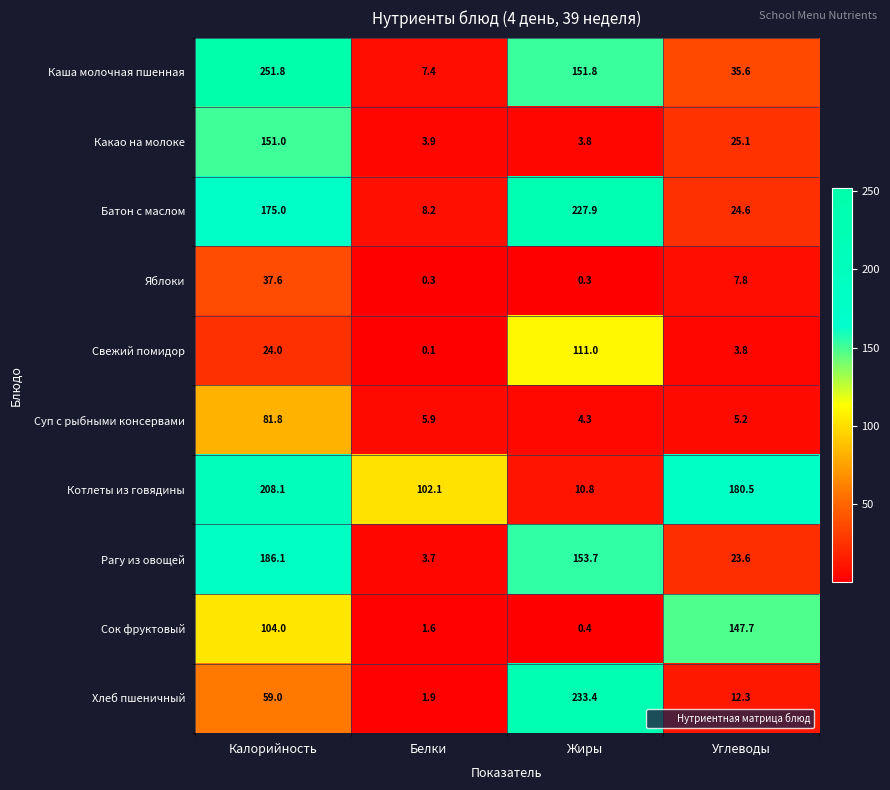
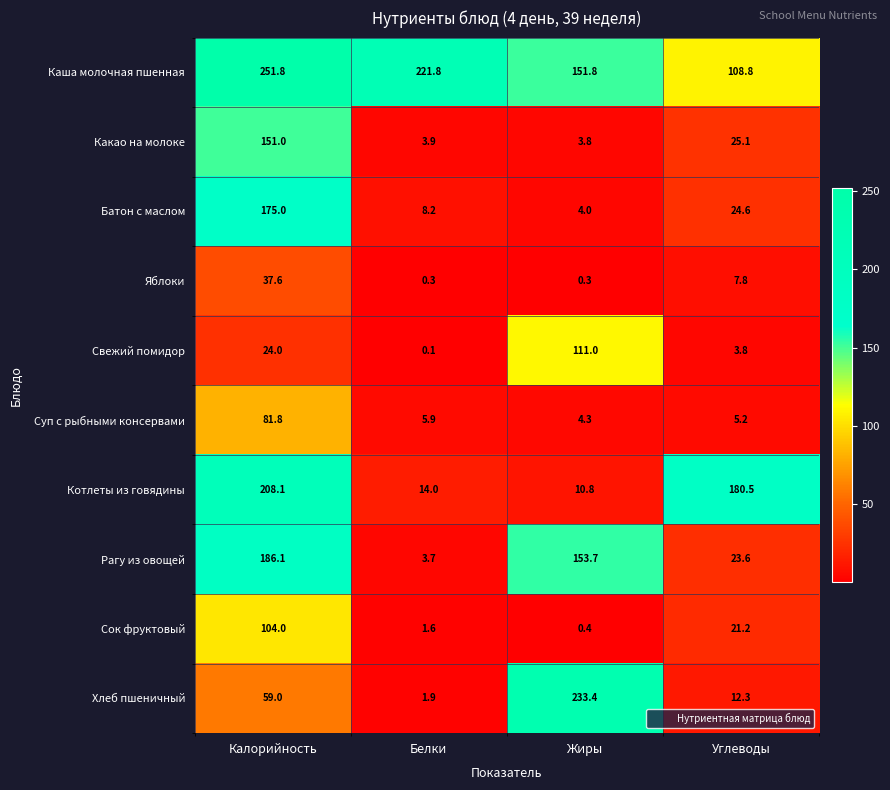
Каша молочная пшенная, Белки: 7.4 -> 221.8
Каша молочная пшенная, Углеводы: 35.6 -> 108.8
Батон с маслом, Жиры: 227.9 -> 4.0
Котлеты из говядины, Белки: 102.1 -> 14.0
Сок фруктовый, Углеводы: 147.7 -> 21.2
